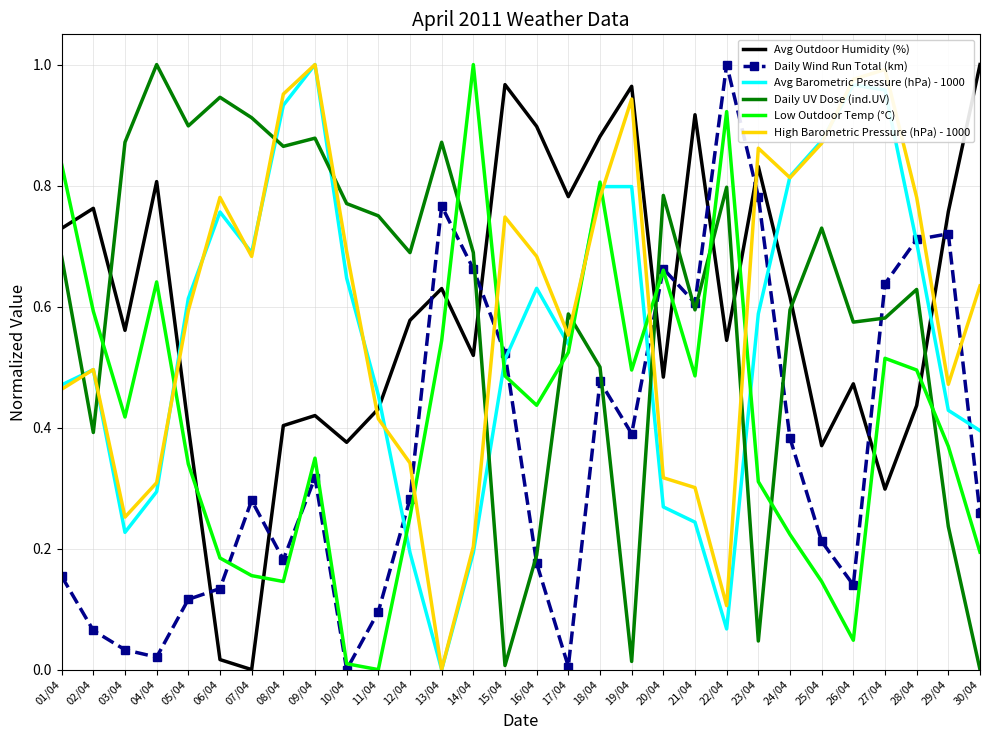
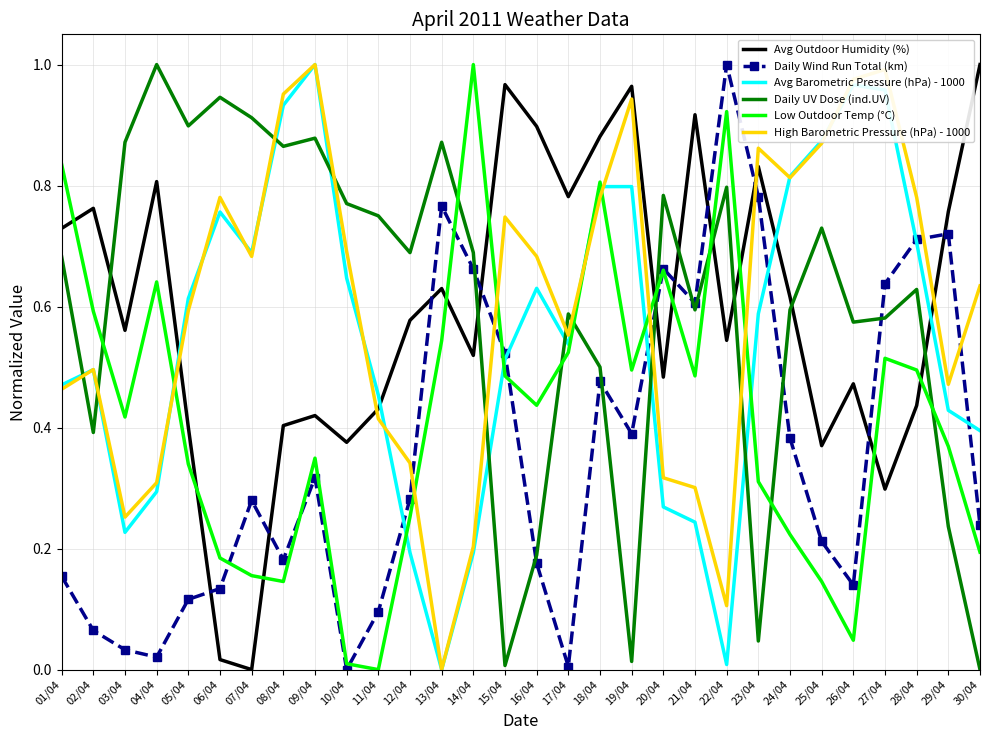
Avg Barometric Pressure (hPa) - 1000, 22/04: 0.07 -> 0.01
Daily Wind Run Total (km), 30/04: 0.26 -> 0.24
